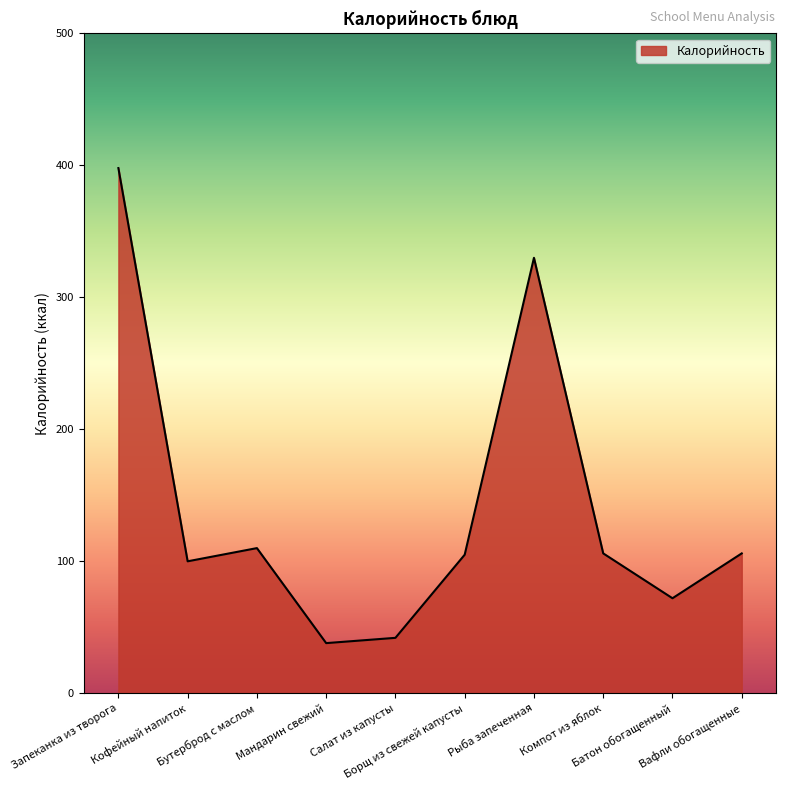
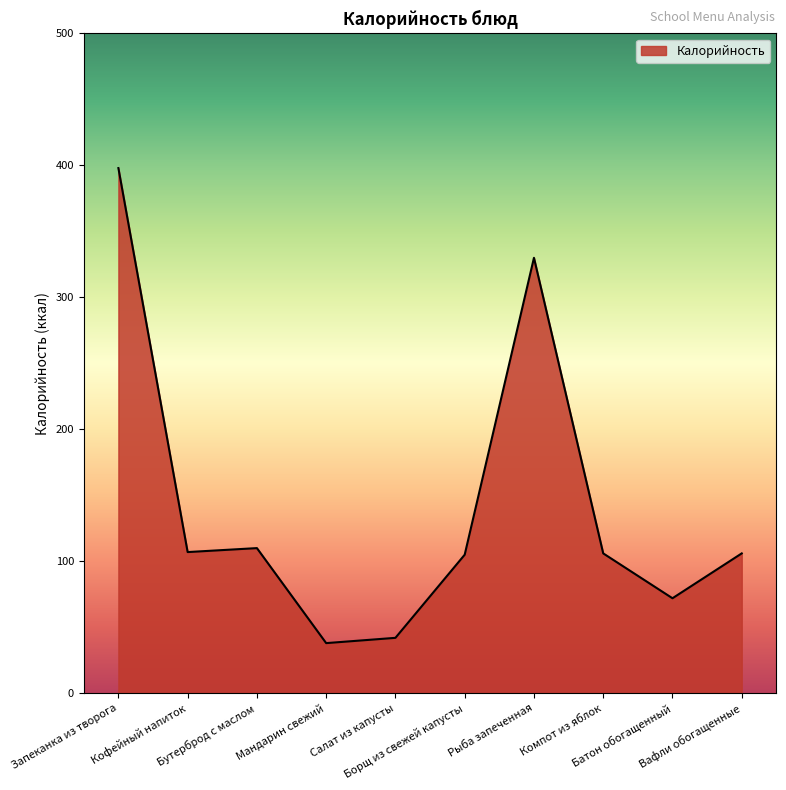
Кофейный напиток: 100 -> 107
